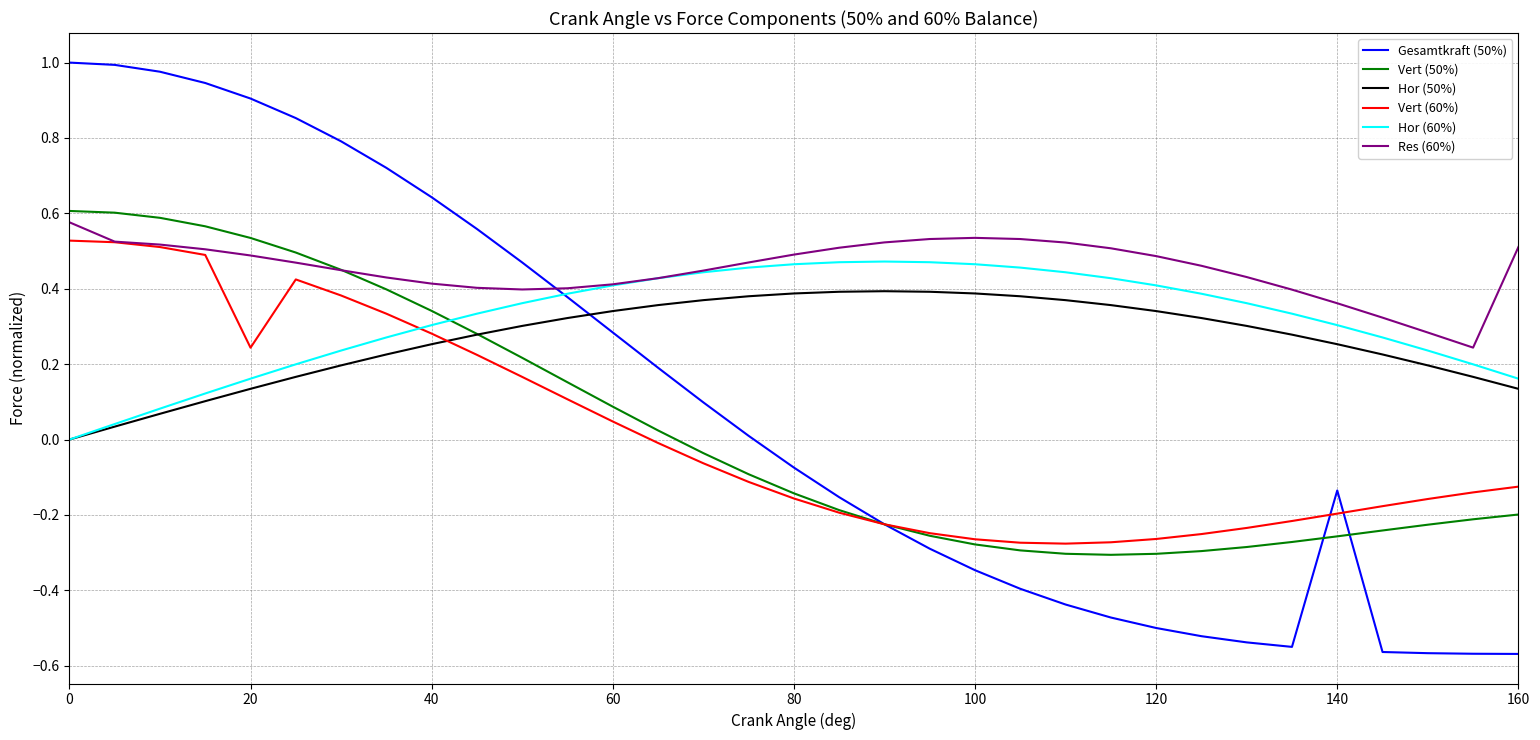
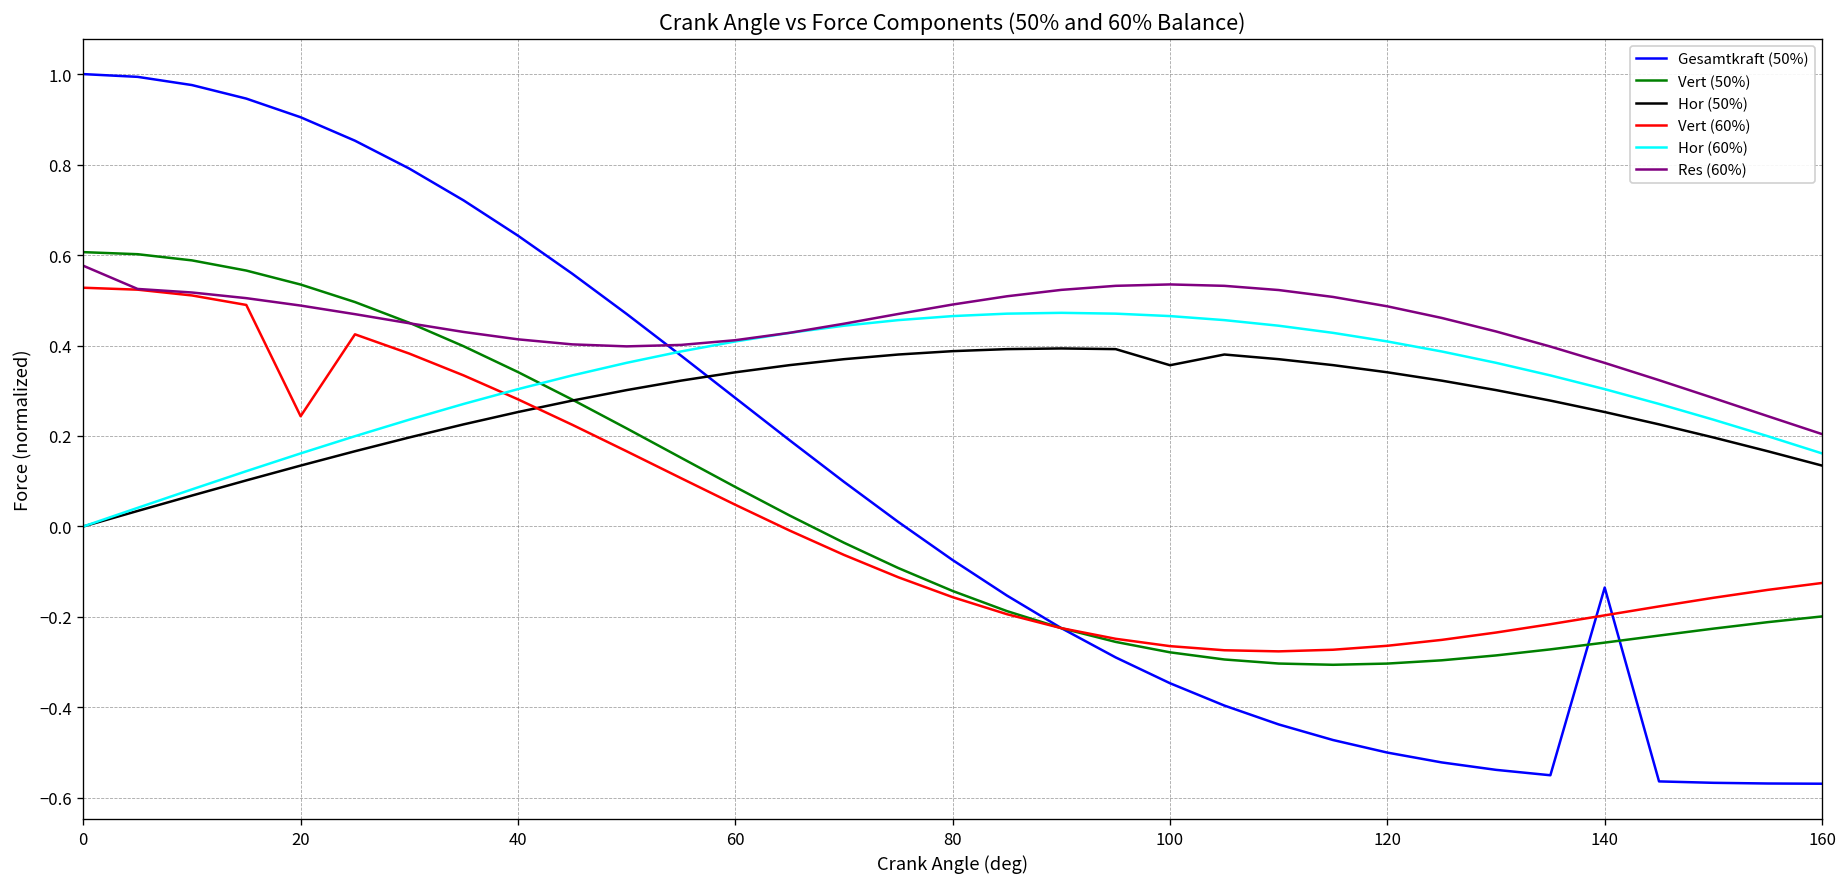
Hor (50%), 100: 0.39 -> 0.36
Res (60%), 160: 0.51 -> 0.20
